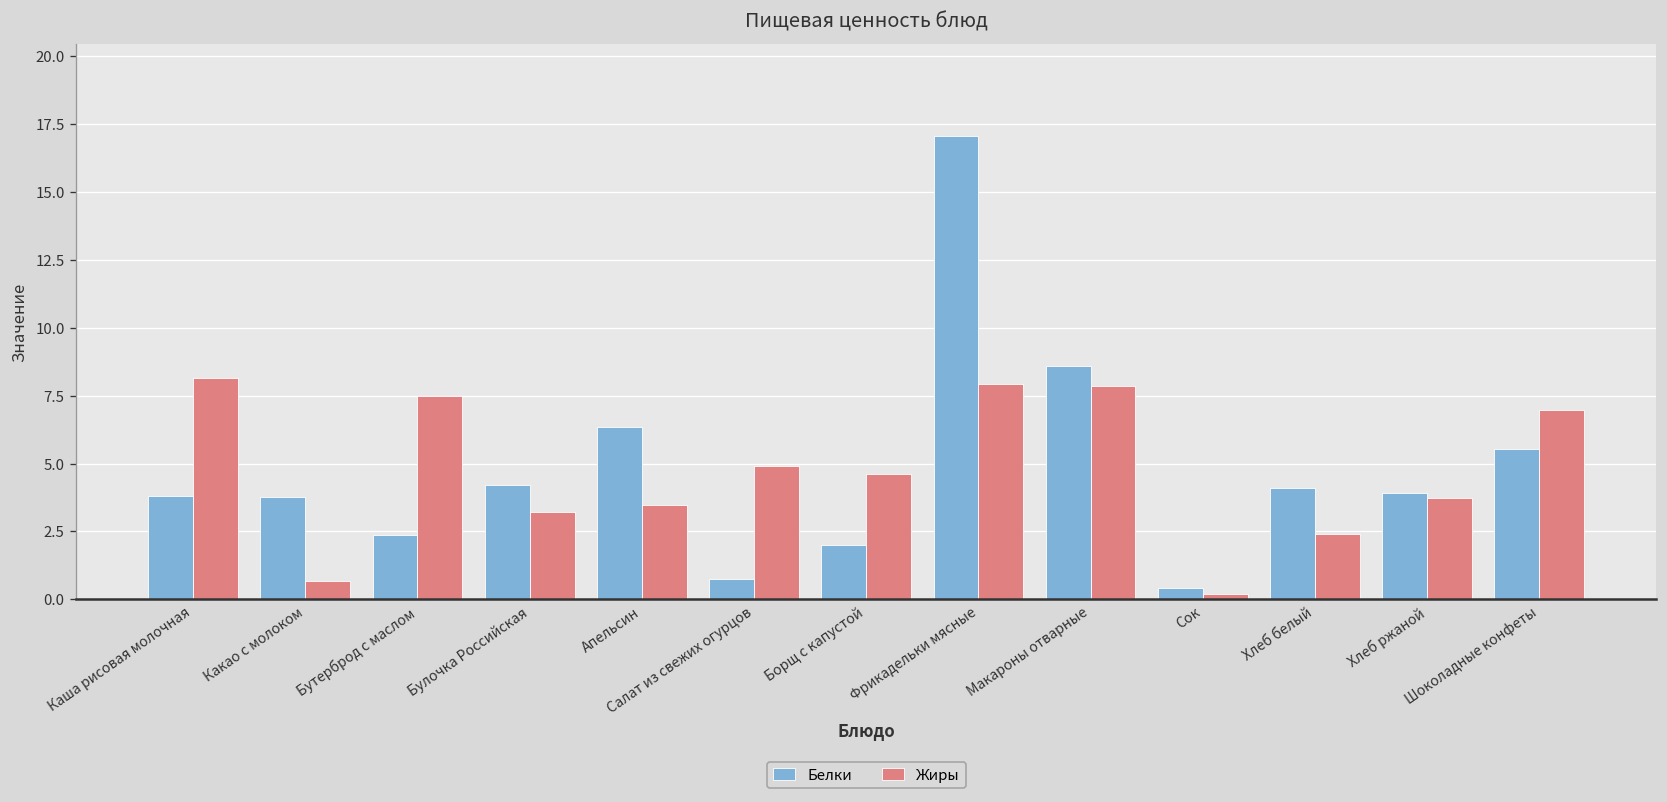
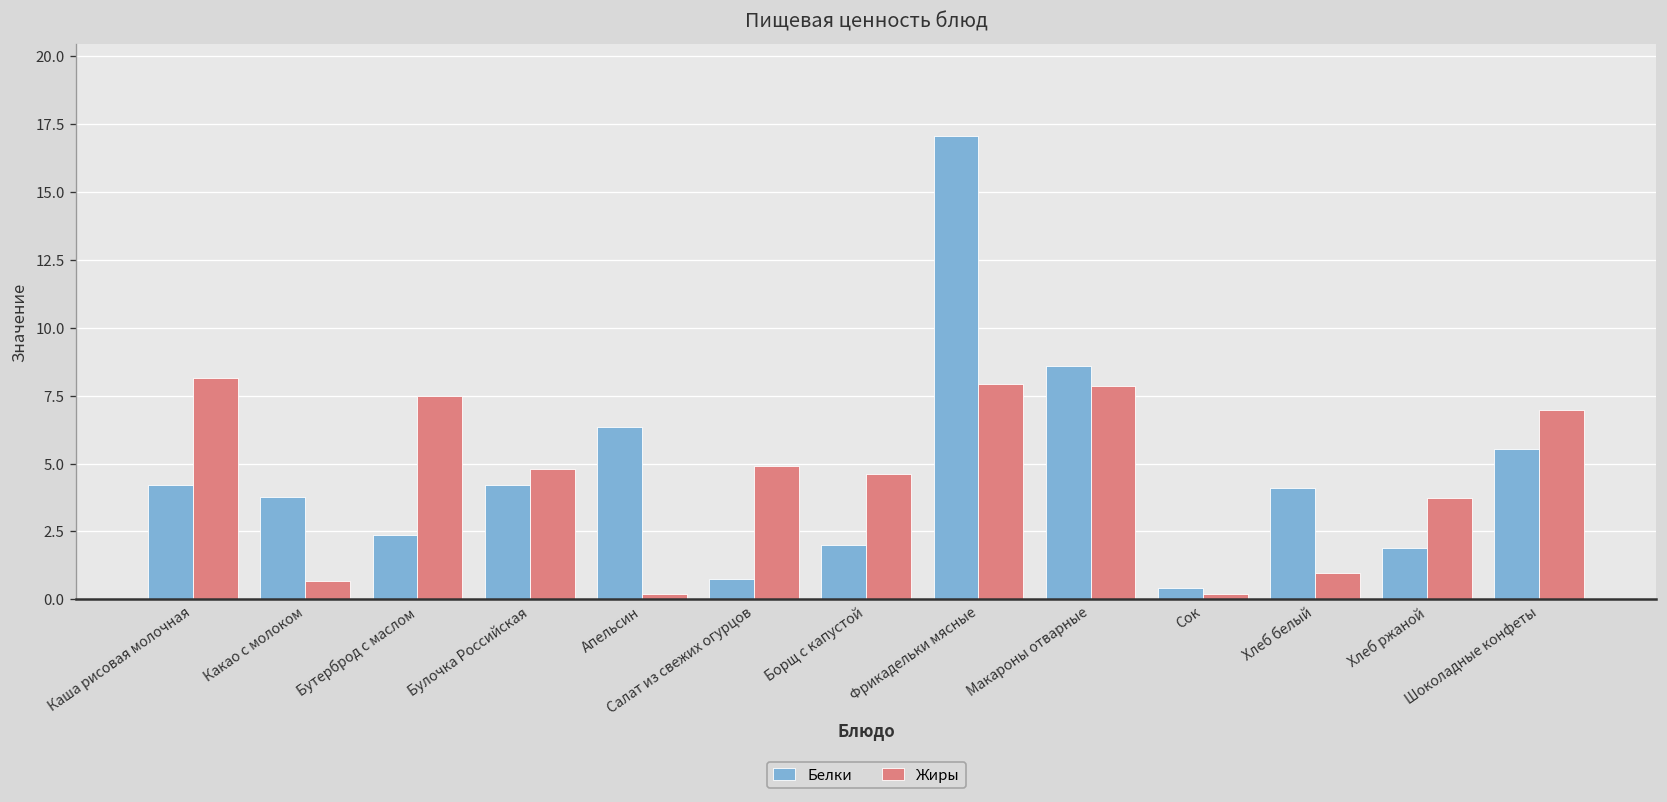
Белки, Каша рисовая молочная: 3.8 -> 4.2
Жиры, Булочка Российская: 3.2 -> 4.8
Жиры, Апельсин: 3.5 -> 0.2
Жиры, Хлеб белый: 2.4 -> 1.0
Белки, Хлеб ржаной: 3.9 -> 1.9
